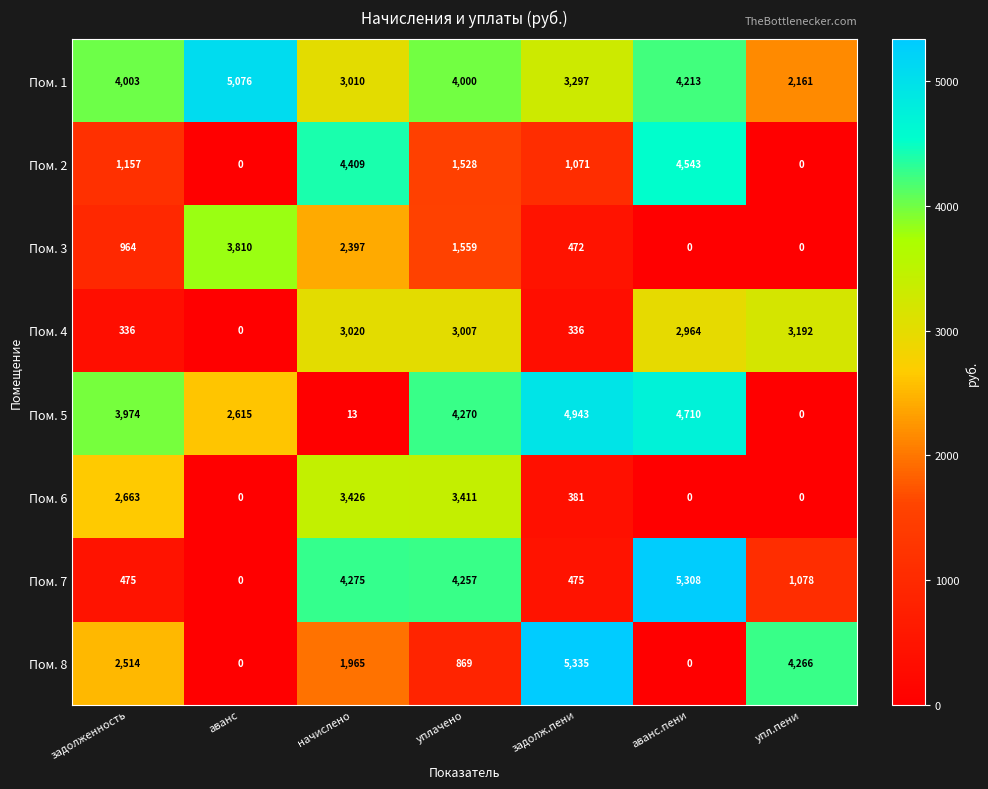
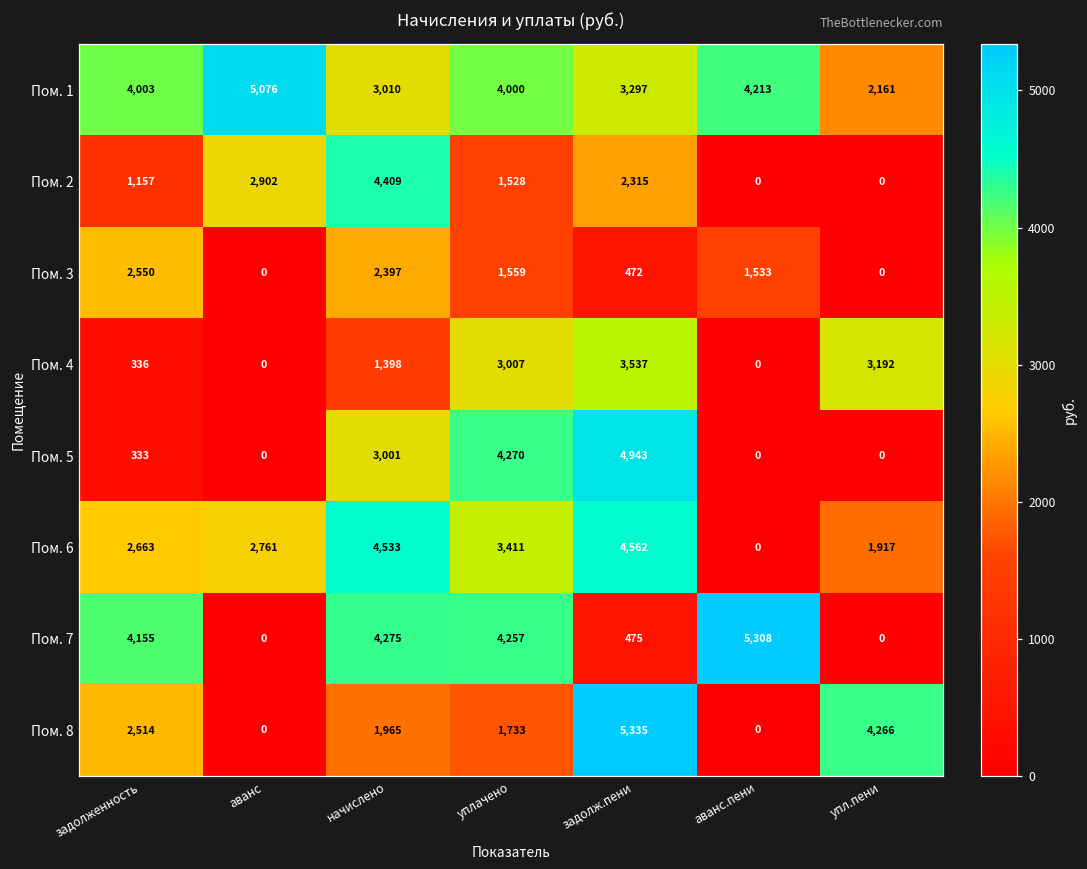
Пом. 2, аванс: 0 -> 2,902
Пом. 2, задолж.пени: 1,071 -> 2,315
Пом. 2, аванс.пени: 4,543 -> 0
Пом. 3, задолженность: 964 -> 2,550
Пом. 3, аванс: 3,810 -> 0
Пом. 3, аванс.пени: 0 -> 1,533
Пом. 4, начислено: 3,020 -> 1,398
Пом. 4, задолж.пени: 336 -> 3,537
Пом. 4, аванс.пени: 2,964 -> 0
Пом. 5, задолженность: 3,974 -> 333
Пом. 5, аванс: 2,615 -> 0
Пом. 5, начислено: 13 -> 3,001
Пом. 5, аванс.пени: 4,710 -> 0
Пом. 6, аванс: 0 -> 2,761
Пом. 6, начислено: 3,426 -> 4,533
Пом. 6, задолж.пени: 381 -> 4,562
Пом. 6, упл.пени: 0 -> 1,917
Пом. 7, задолженность: 475 -> 4,155
Пом. 7, упл.пени: 1,078 -> 0
Пом. 8, уплачено: 869 -> 1,733
